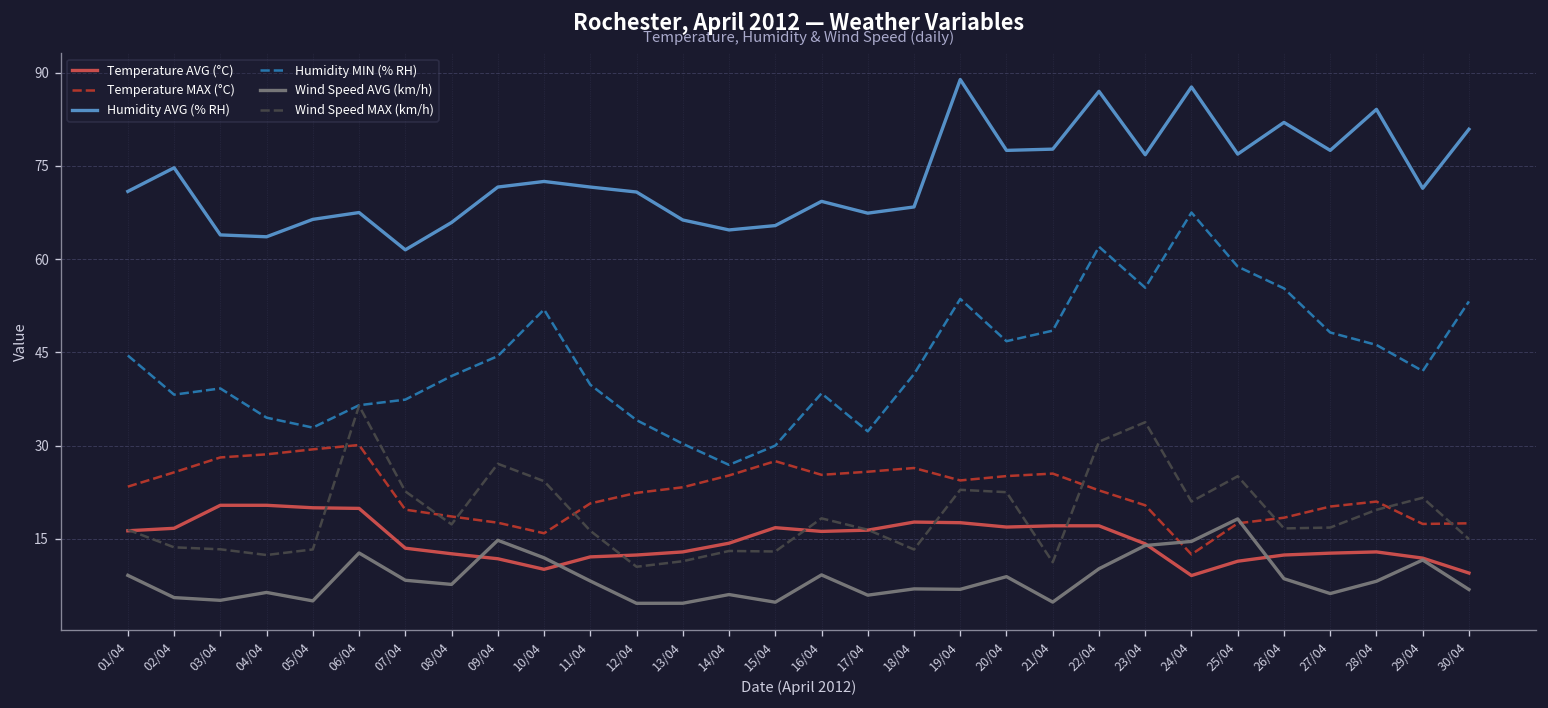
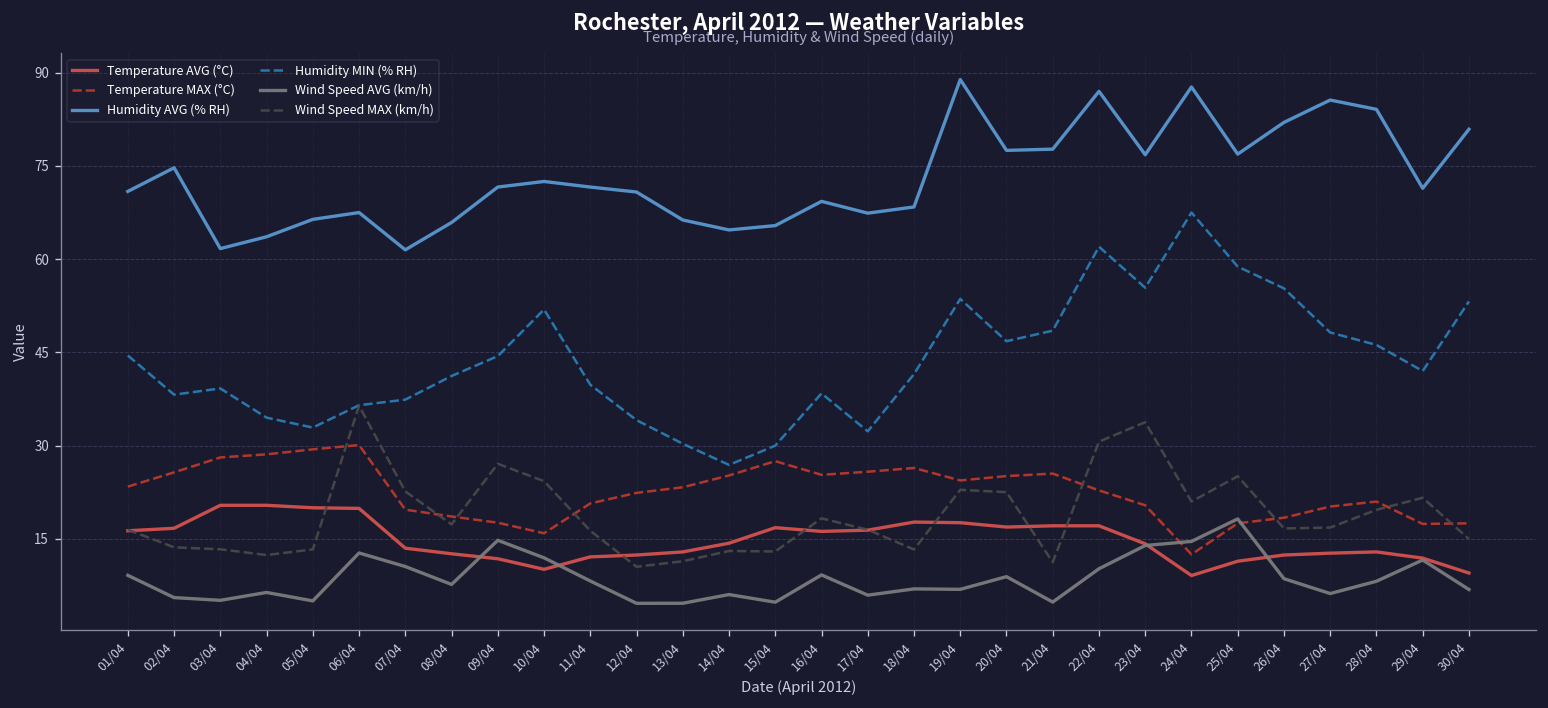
Humidity AVG (% RH), 03/04: 64 -> 62
Wind Speed AVG (km/h), 07/04: 8 -> 11
Humidity AVG (% RH), 27/04: 78 -> 86
